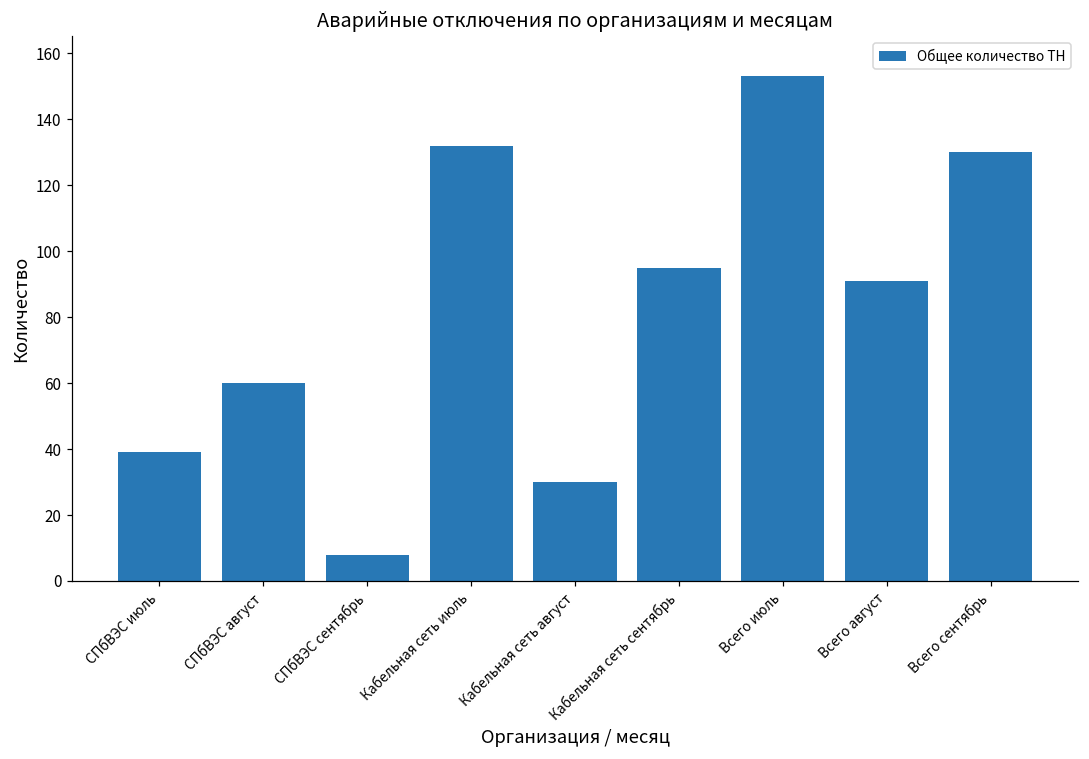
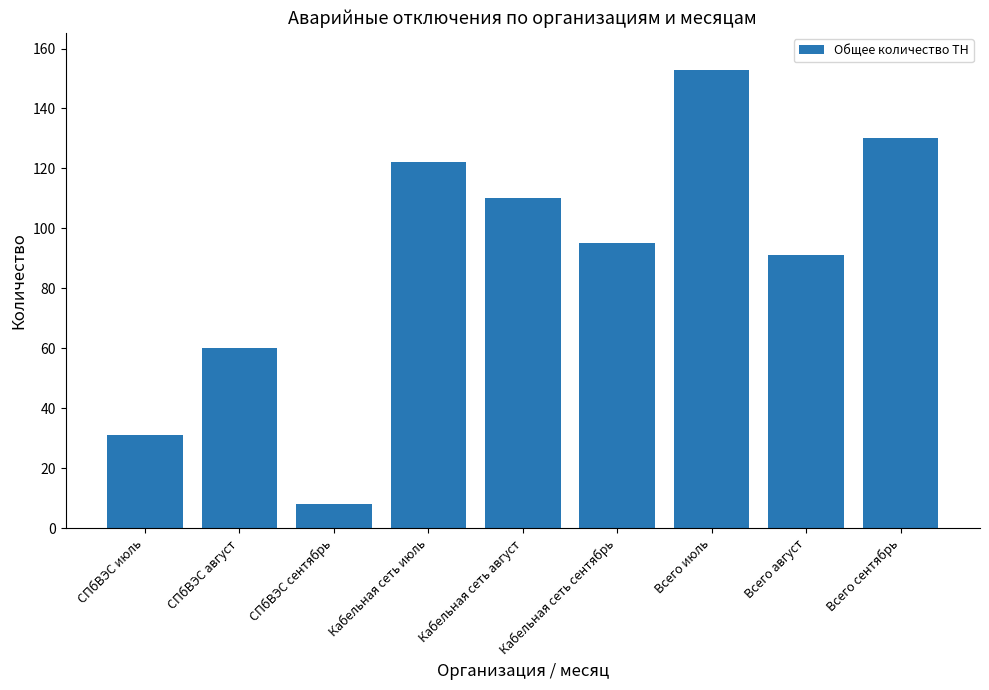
СПбВЭС июль: 39 -> 31
Кабельная сеть июль: 132 -> 122
Кабельная сеть август: 30 -> 110
